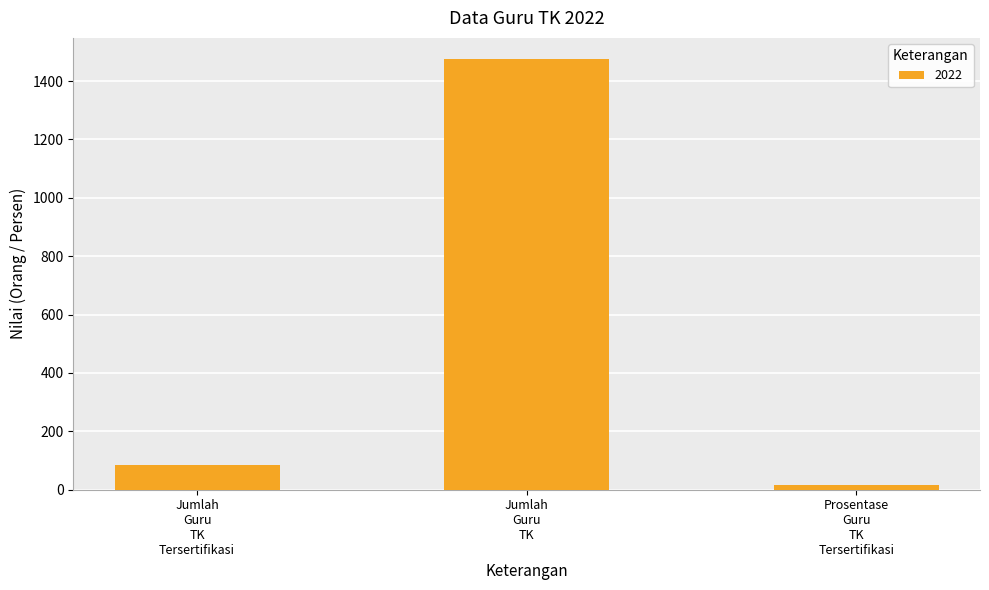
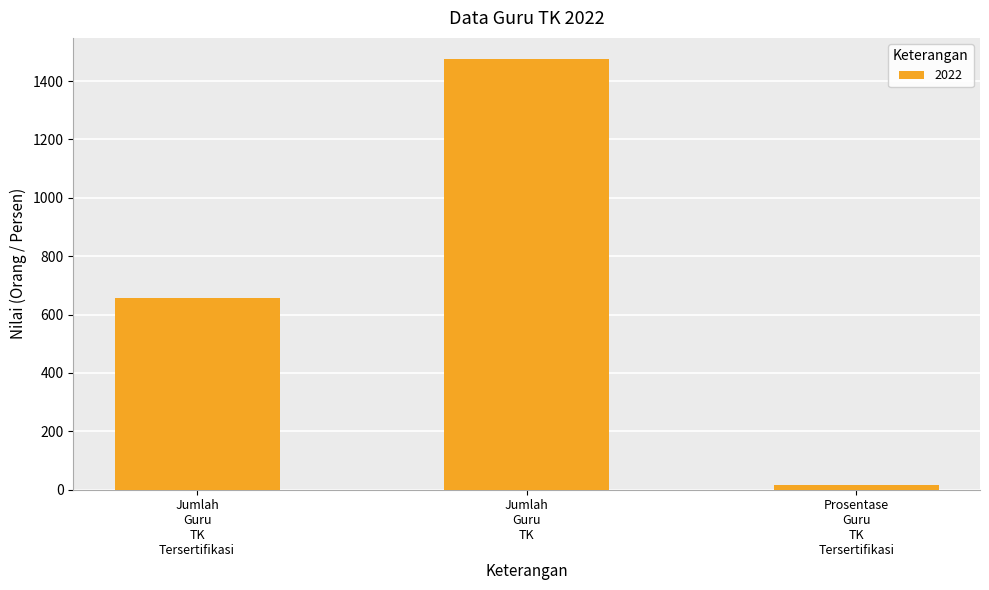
Jumlah Guru TK Tersertifikasi: 90 -> 660
